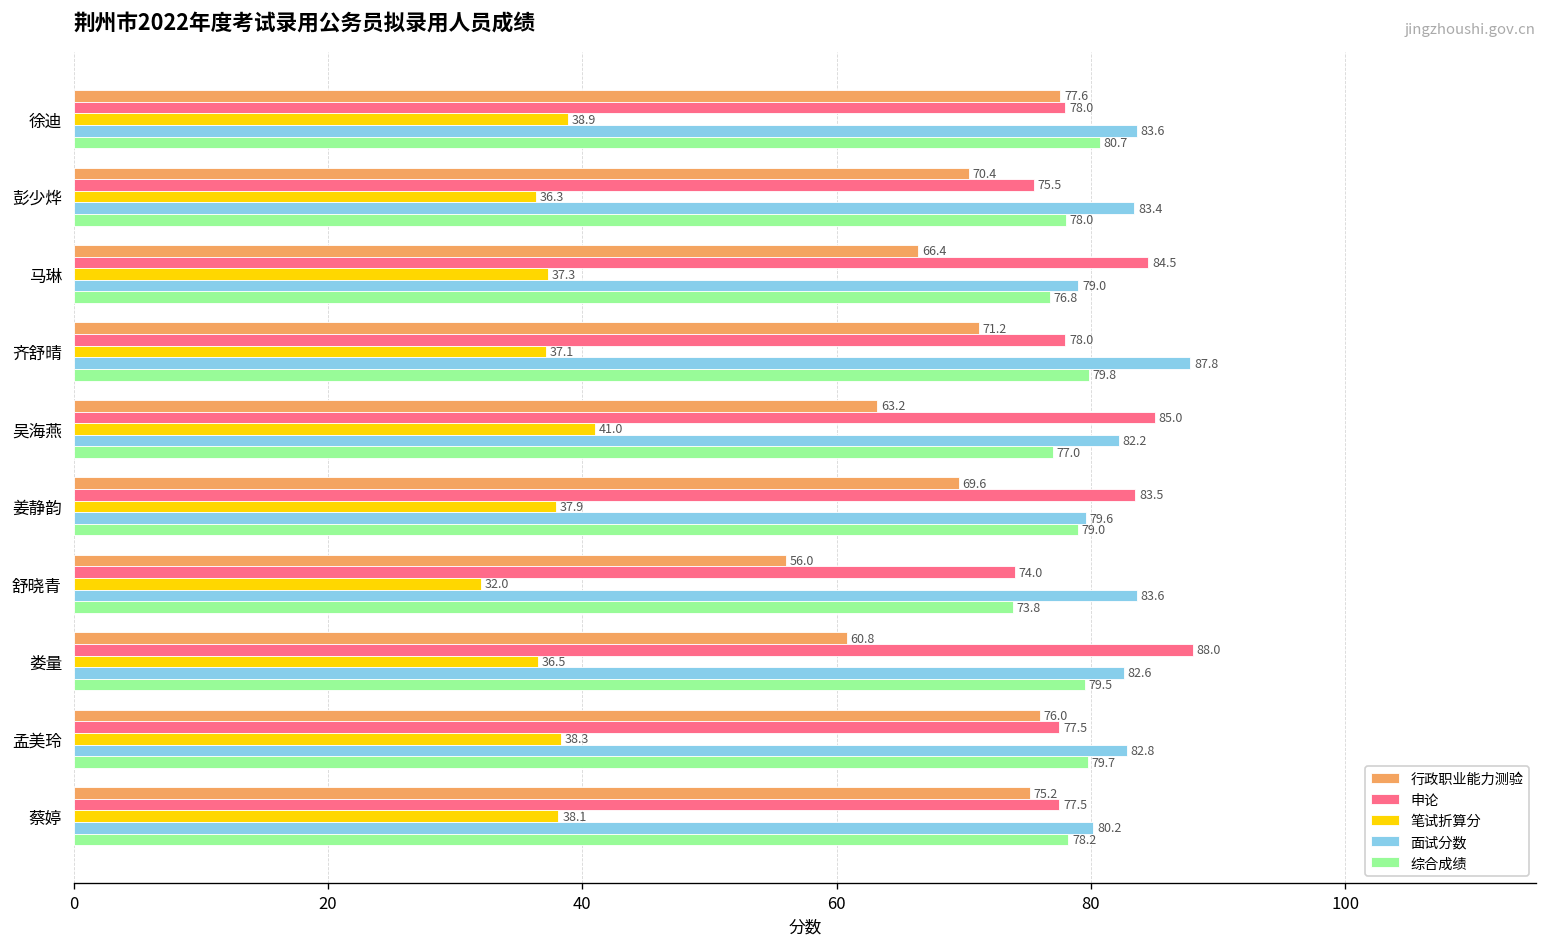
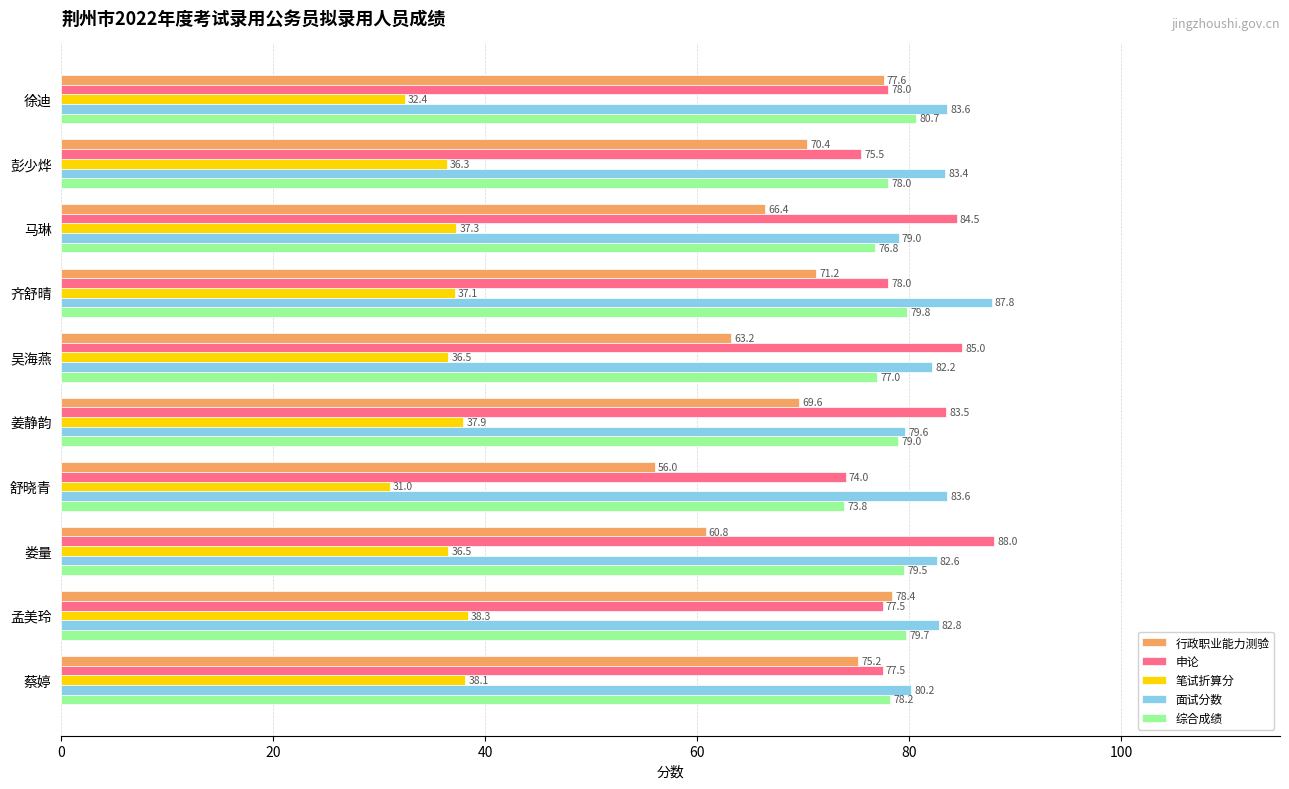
笔试折算分, 徐迪: 38.9 -> 32.4
笔试折算分, 吴海燕: 41.0 -> 36.5
笔试折算分, 舒晓青: 32.0 -> 31.0
行政职业能力测验, 孟美玲: 76.0 -> 78.4
